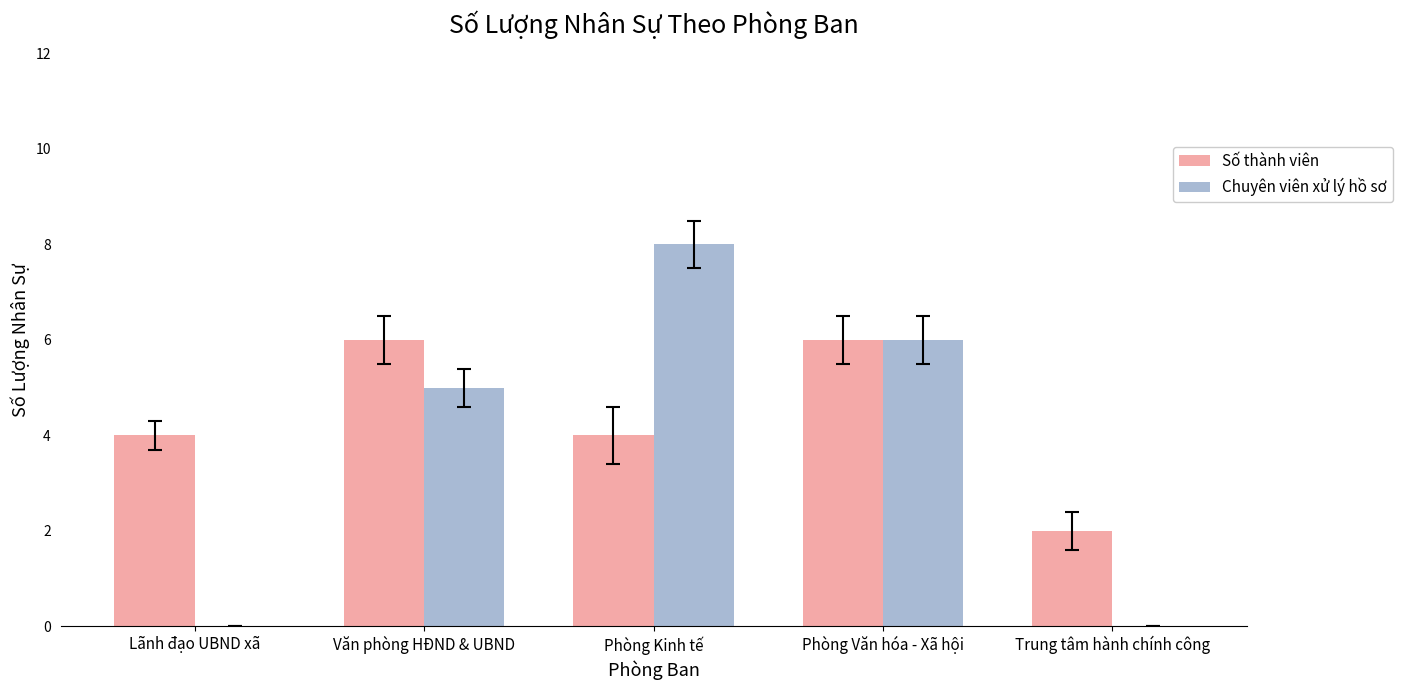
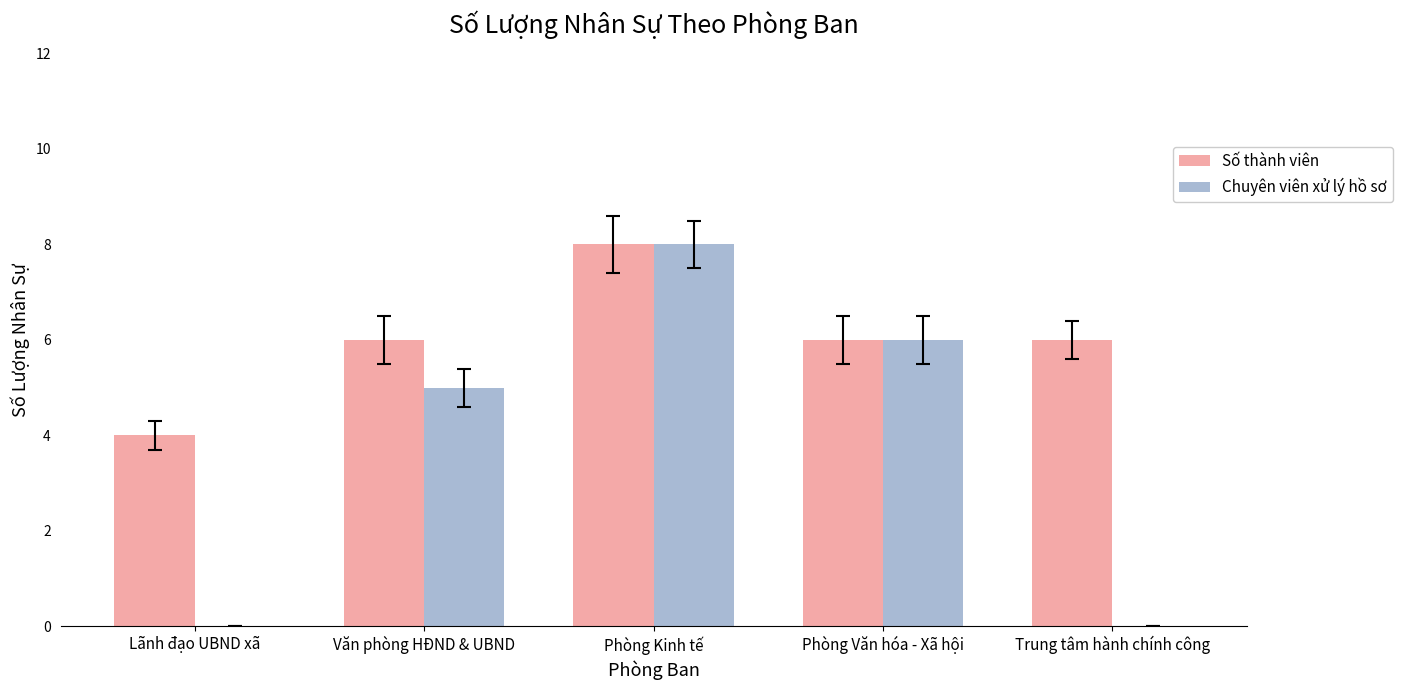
Số thành viên, Phòng Kinh tế: 4 -> 8
Số thành viên, Trung tâm hành chính công: 2 -> 6
